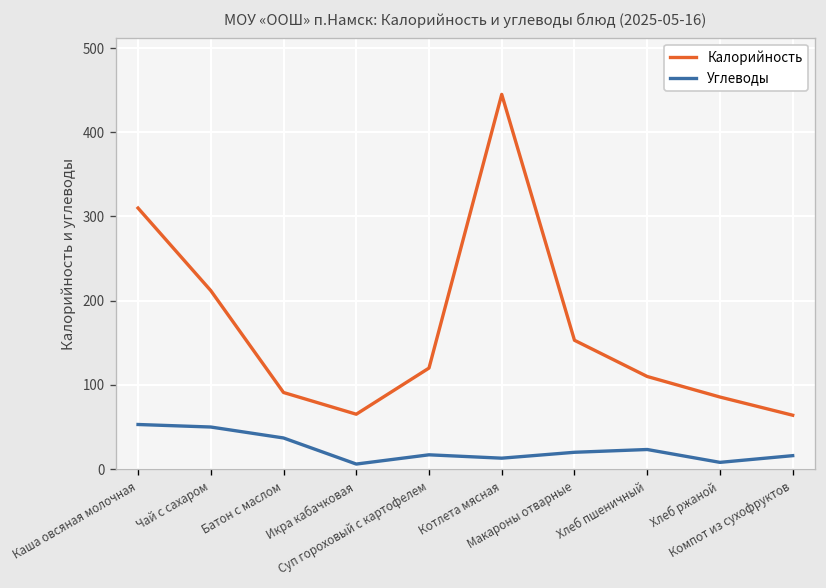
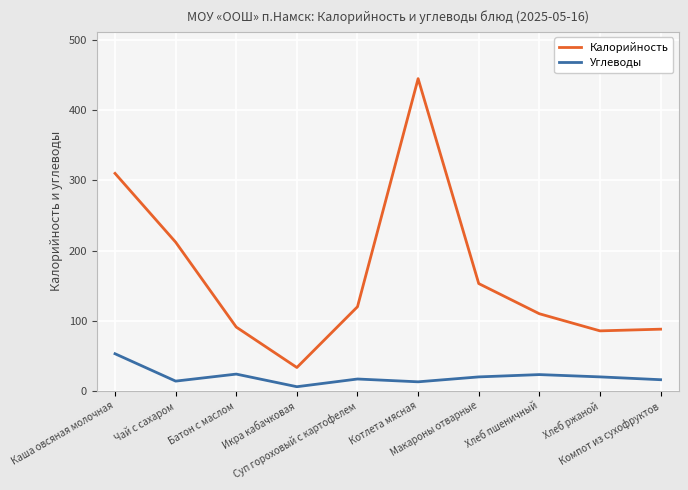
Углеводы, Чай с сахаром: 50 -> 10
Углеводы, Батон с маслом: 40 -> 20
Калорийность, Икра кабачковая: 70 -> 30
Углеводы, Хлеб ржаной: 10 -> 20
Калорийность, Компот из сухофруктов: 60 -> 90
